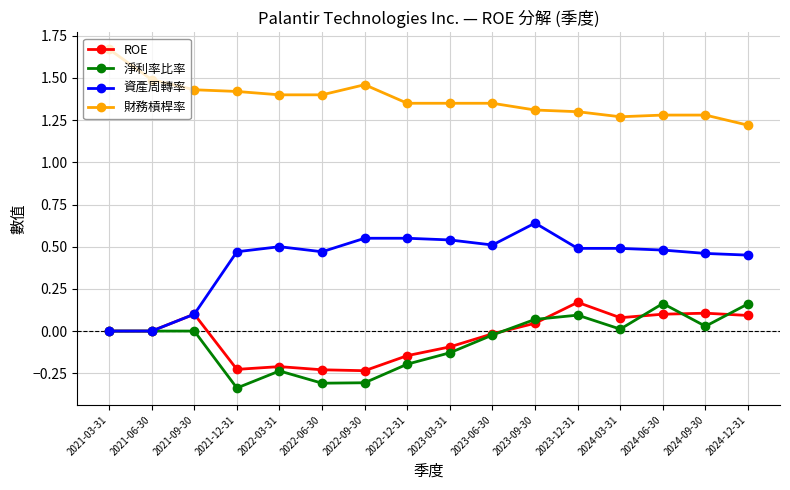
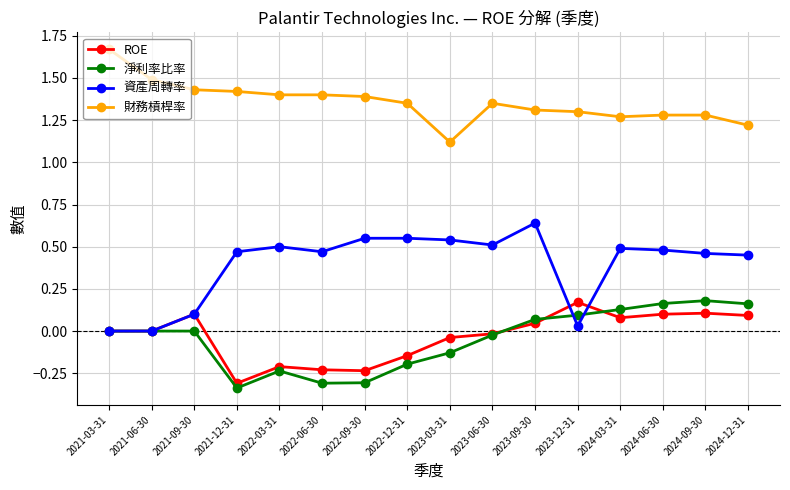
ROE, 2021-12-31: -0.23 -> -0.31
財務槓桿率, 2022-09-30: 1.46 -> 1.39
ROE, 2023-03-31: -0.09 -> -0.04
財務槓桿率, 2023-03-31: 1.35 -> 1.12
資產周轉率, 2023-12-31: 0.49 -> 0.03
淨利率比率, 2024-03-31: 0.01 -> 0.13
淨利率比率, 2024-09-30: 0.03 -> 0.18
